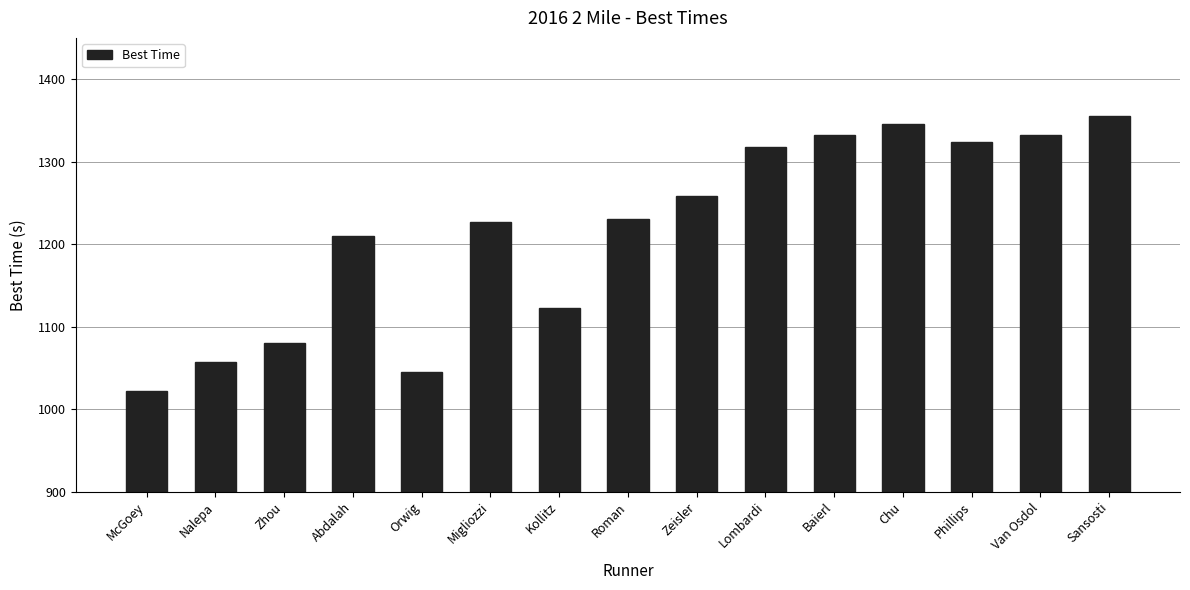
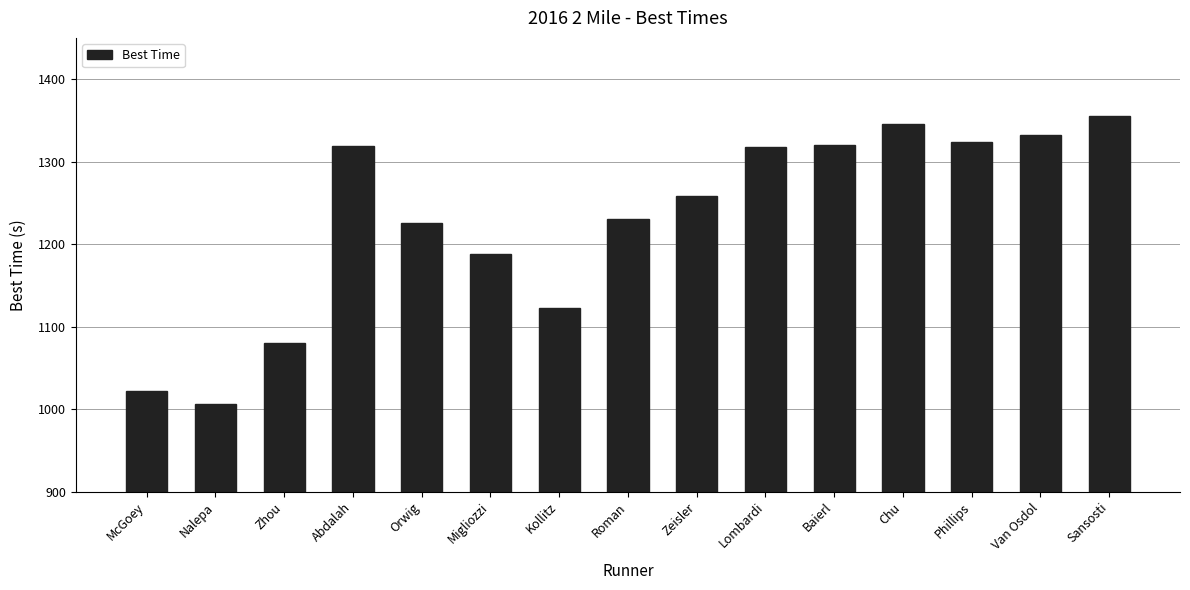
Nalepa: 1060 -> 1010
Abdalah: 1210 -> 1320
Orwig: 1040 -> 1230
Migliozzi: 1230 -> 1190
Baierl: 1330 -> 1320
